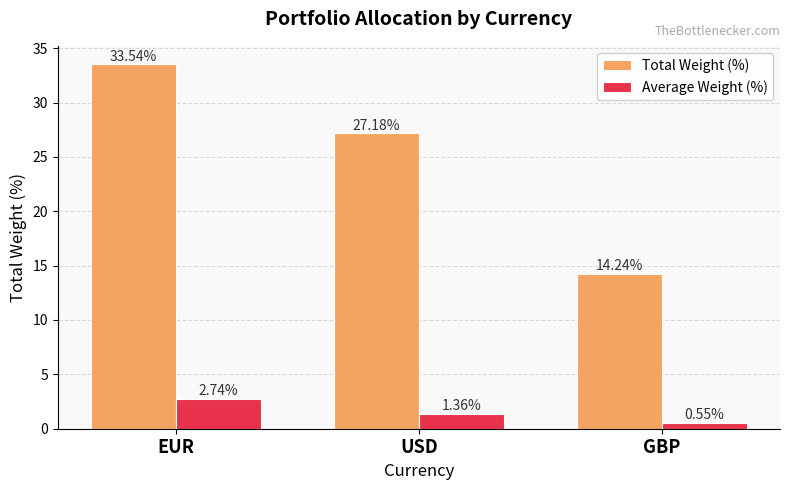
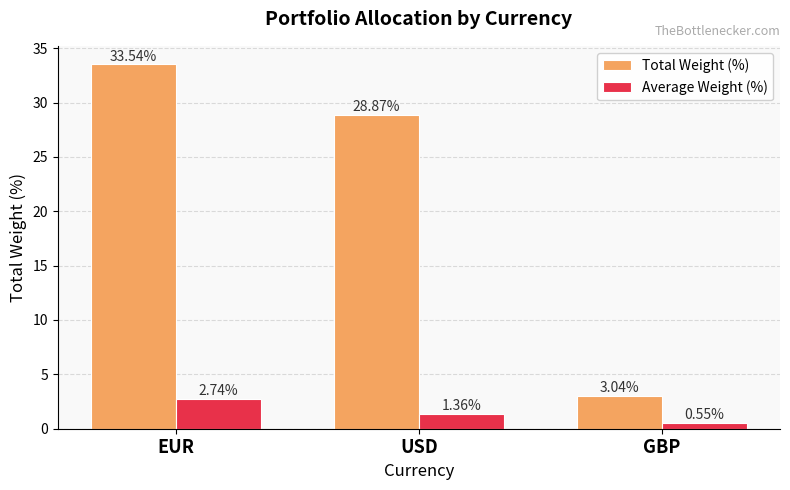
Total Weight (%), USD: 27.18% -> 28.87%
Total Weight (%), GBP: 14.24% -> 3.04%
